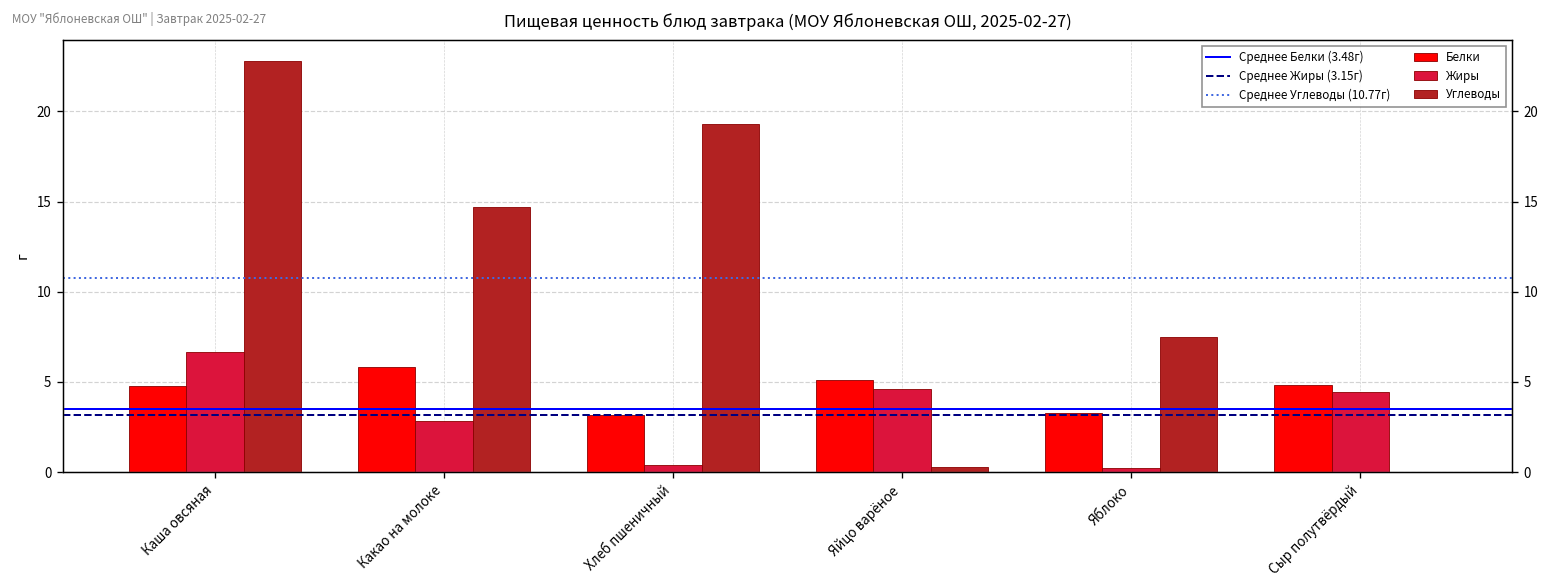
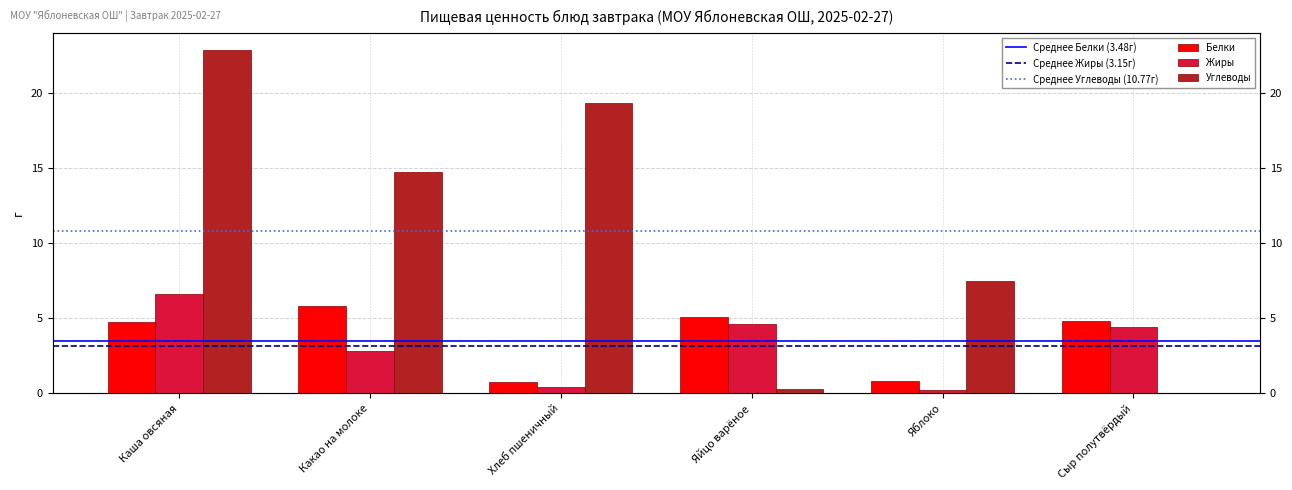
Белки, Хлеб пшеничный: 3.2 -> 0.7
Белки, Яблоко: 3.3 -> 0.8
